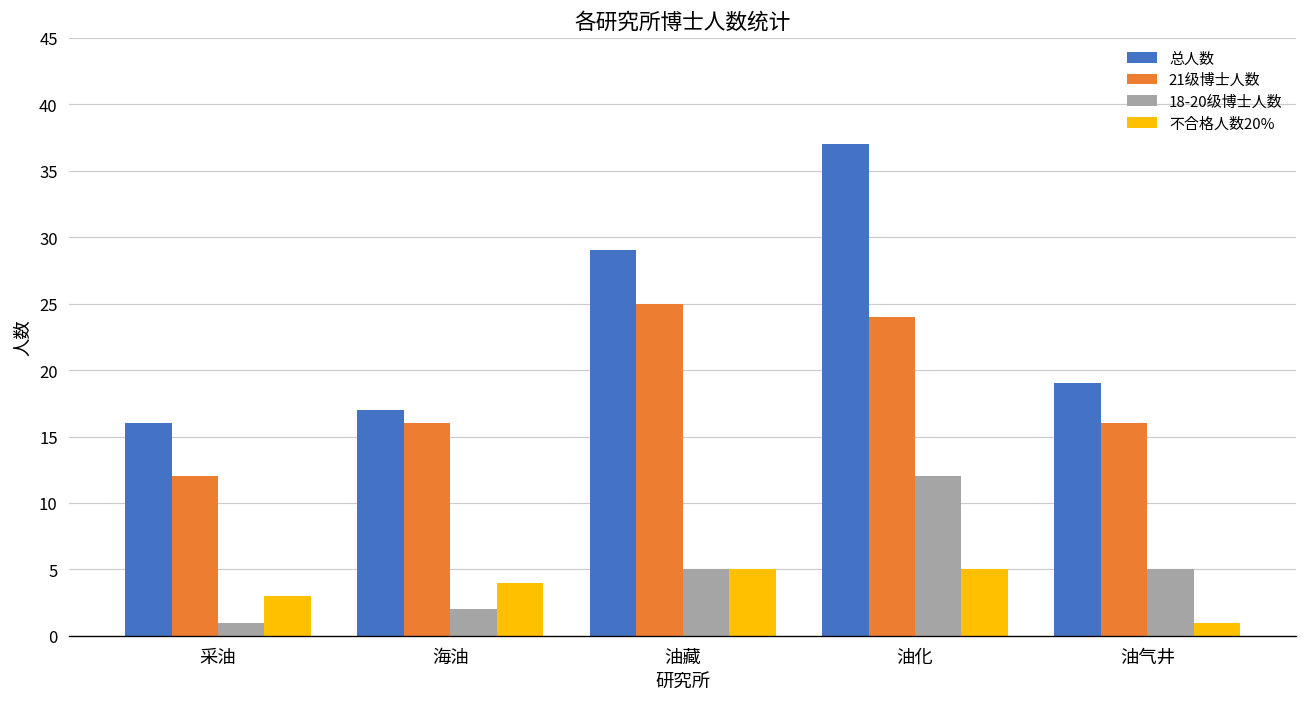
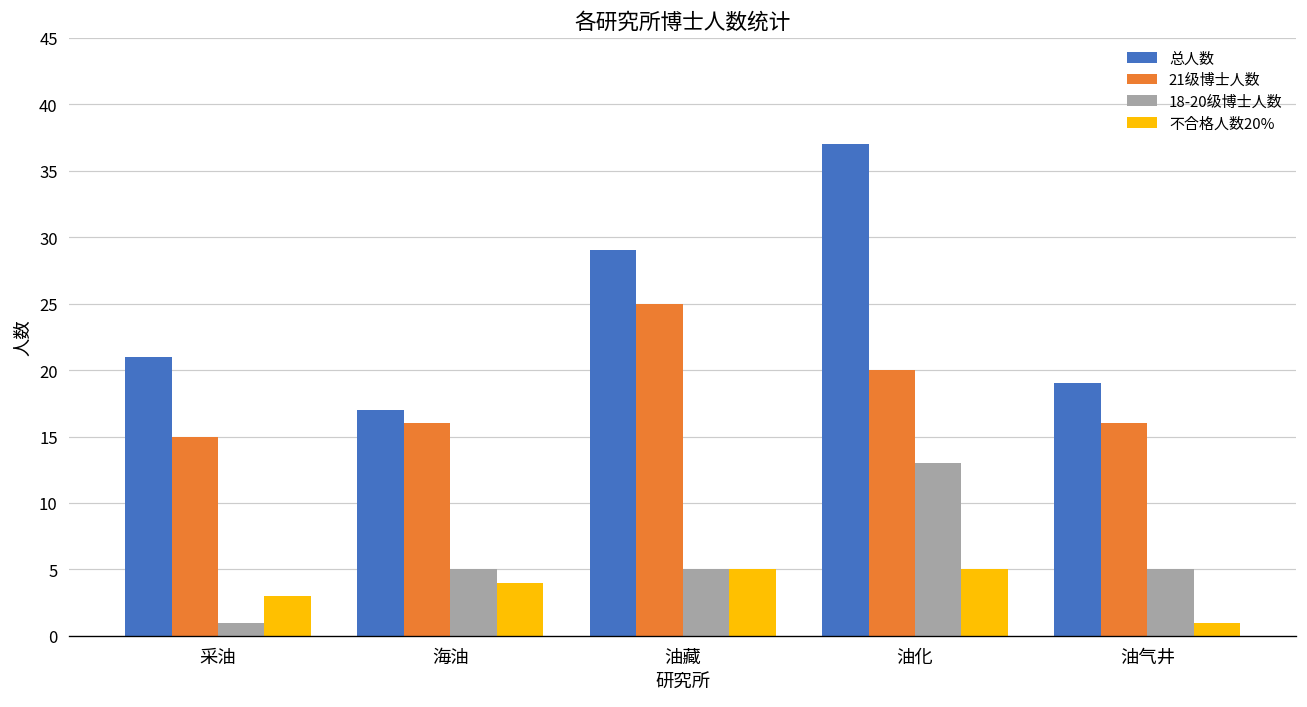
总人数, 采油: 16 -> 21
21级博士人数, 采油: 12 -> 15
18-20级博士人数, 海油: 2 -> 5
21级博士人数, 油化: 24 -> 20
18-20级博士人数, 油化: 12 -> 13
